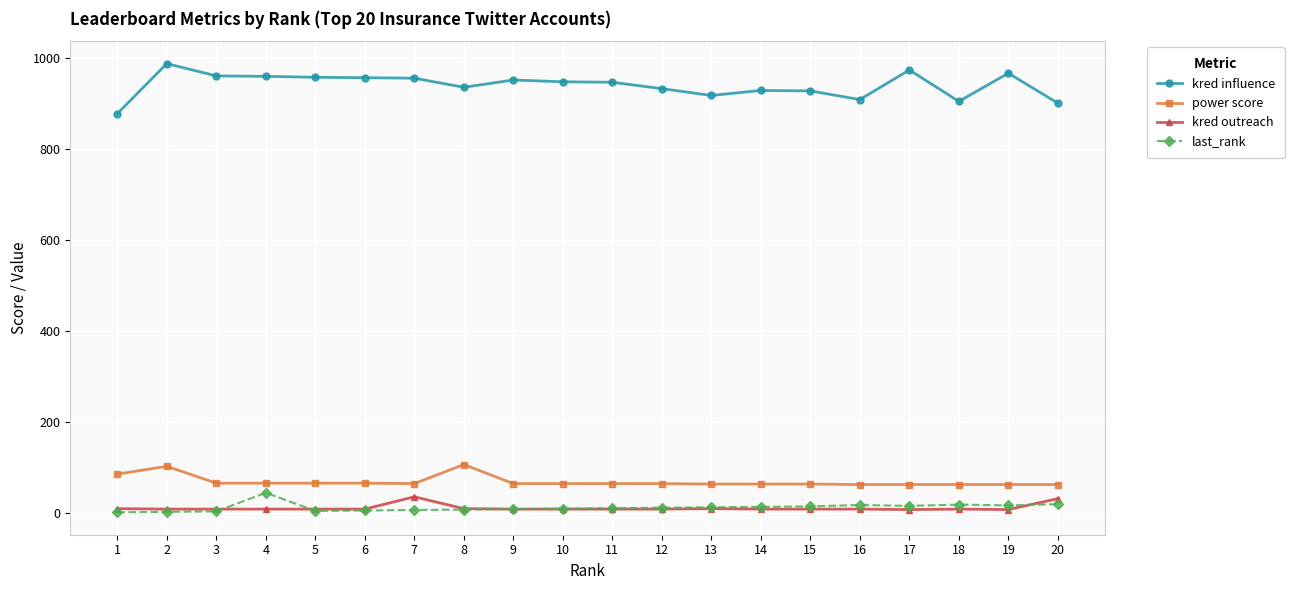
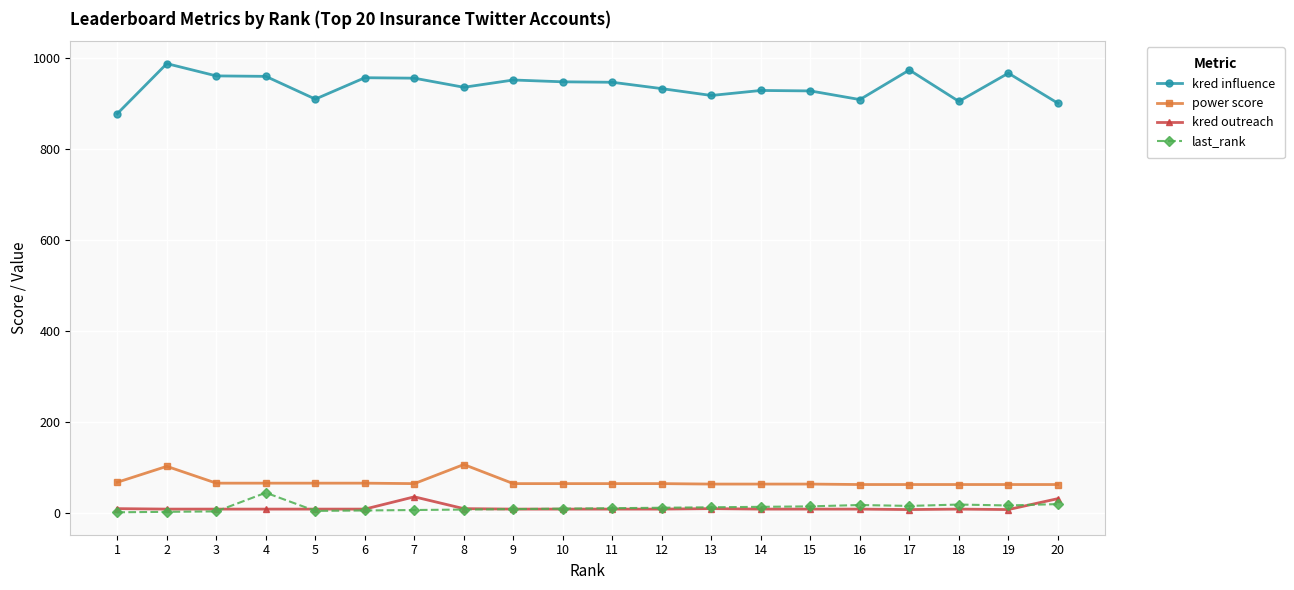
power score, 1: 90 -> 70
kred influence, 5: 960 -> 910
